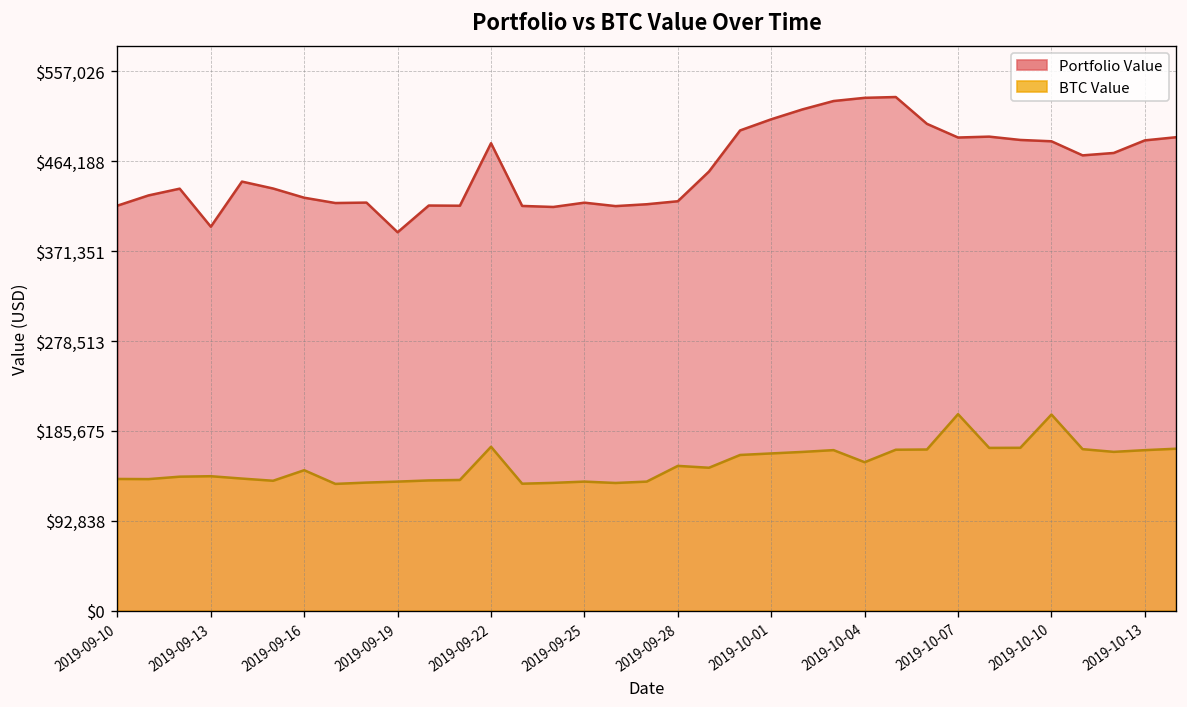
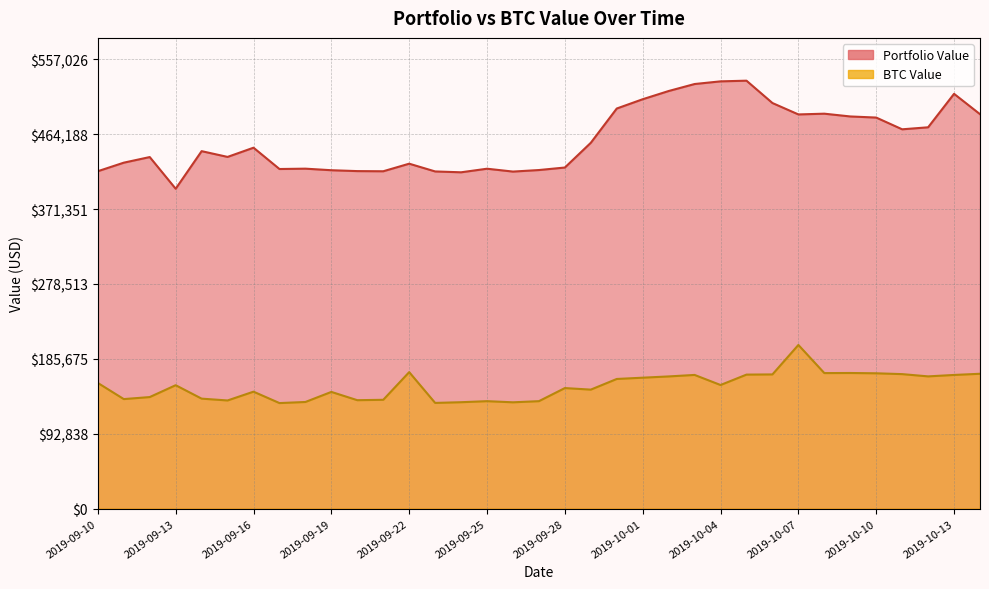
BTC Value, 2019-09-10: $140,000 -> $160,000
BTC Value, 2019-09-13: $140,000 -> $150,000
Portfolio Value, 2019-09-16: $430,000 -> $450,000
Portfolio Value, 2019-09-19: $390,000 -> $420,000
BTC Value, 2019-09-19: $130,000 -> $140,000
Portfolio Value, 2019-09-22: $480,000 -> $430,000
BTC Value, 2019-10-10: $200,000 -> $170,000
Portfolio Value, 2019-10-13: $490,000 -> $510,000
